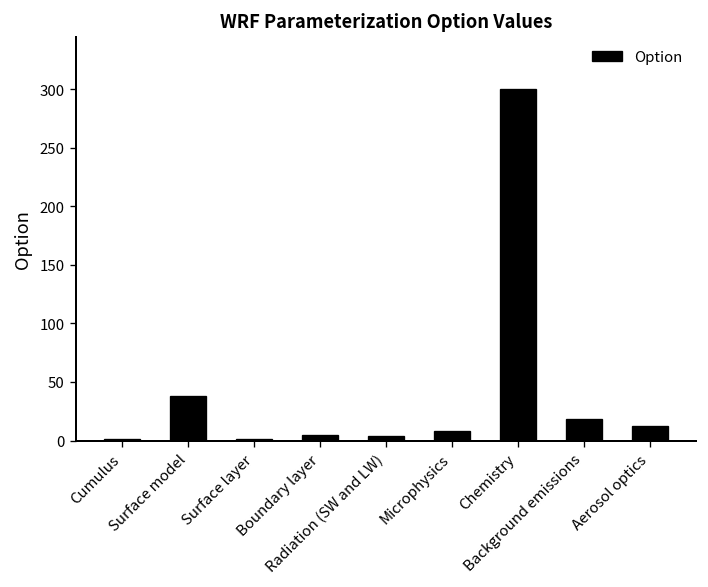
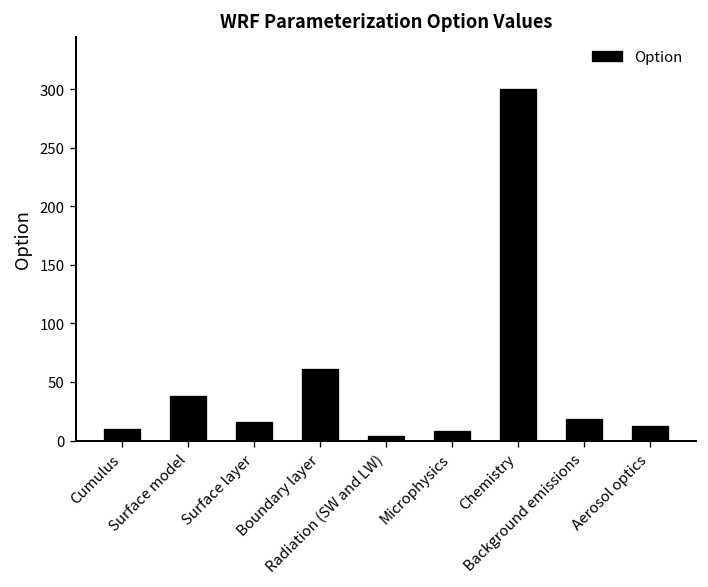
Cumulus: 0 -> 10
Surface layer: 0 -> 20
Boundary layer: 10 -> 60
